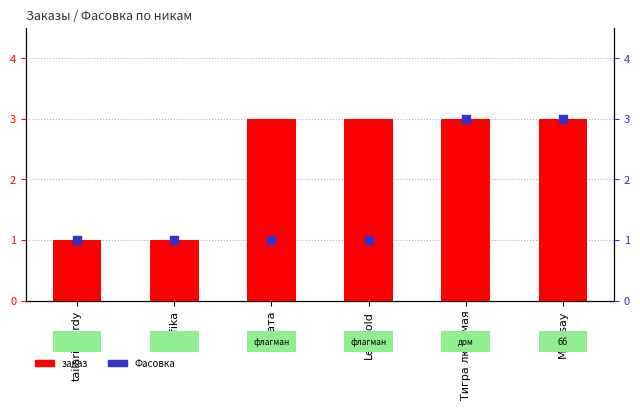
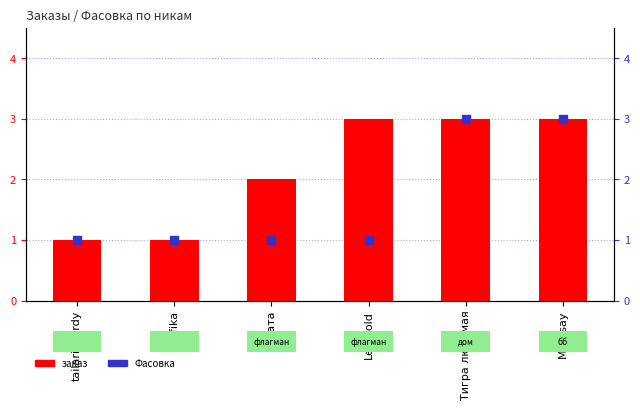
заказ, зната: 3 -> 2
